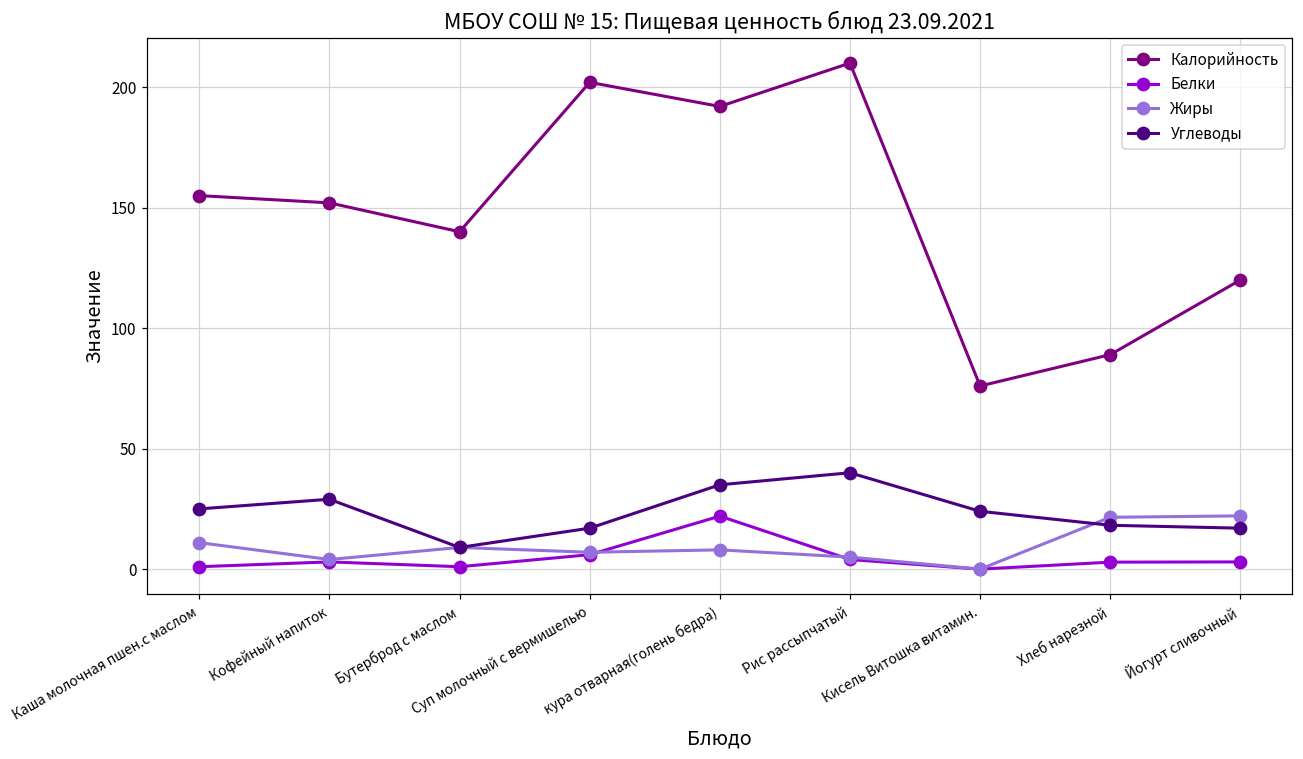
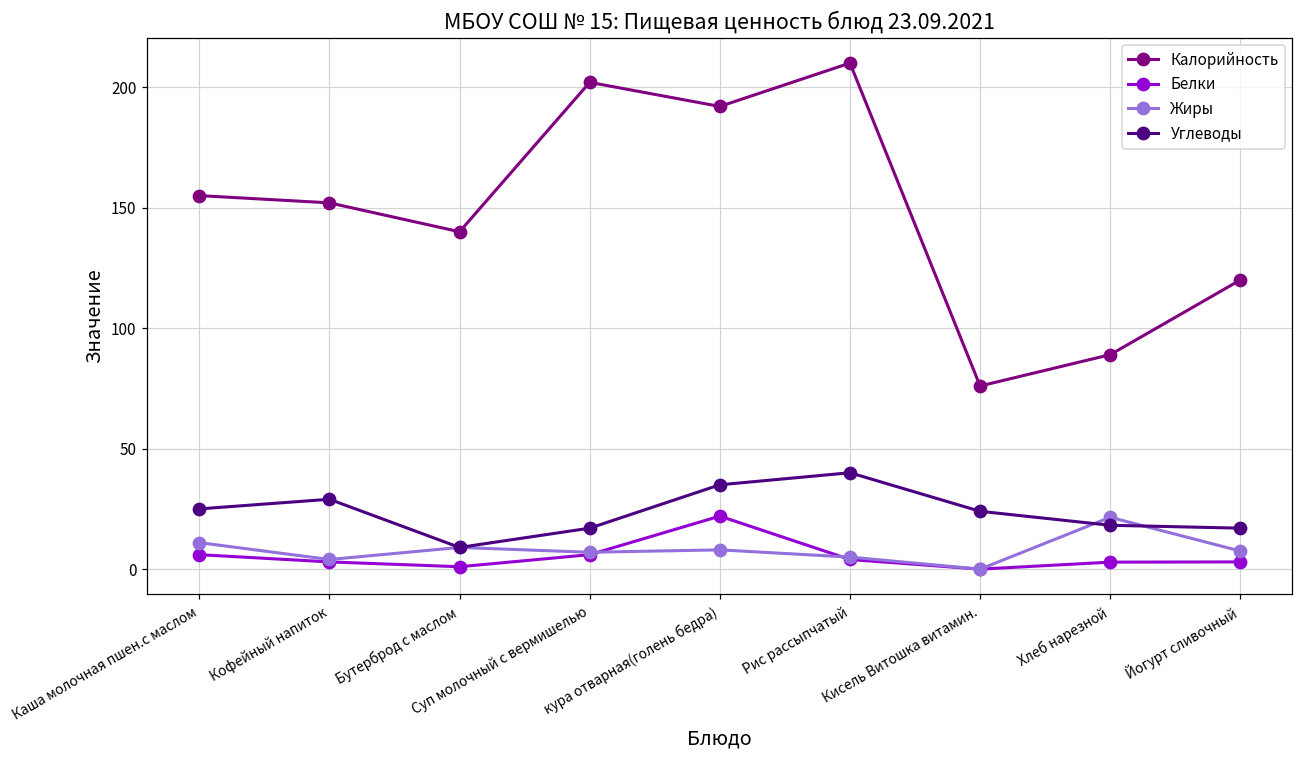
Белки, Каша молочная пшен.с маслом: 1 -> 6
Жиры, Йогурт сливочный: 22 -> 8
